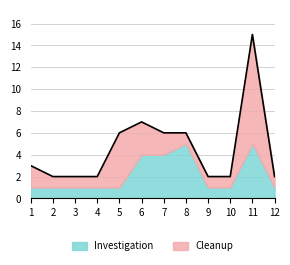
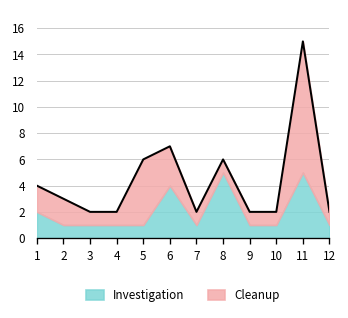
Investigation, 1: 1 -> 2
Cleanup, 2: 1 -> 2
Investigation, 7: 4 -> 1
Cleanup, 7: 2 -> 1
